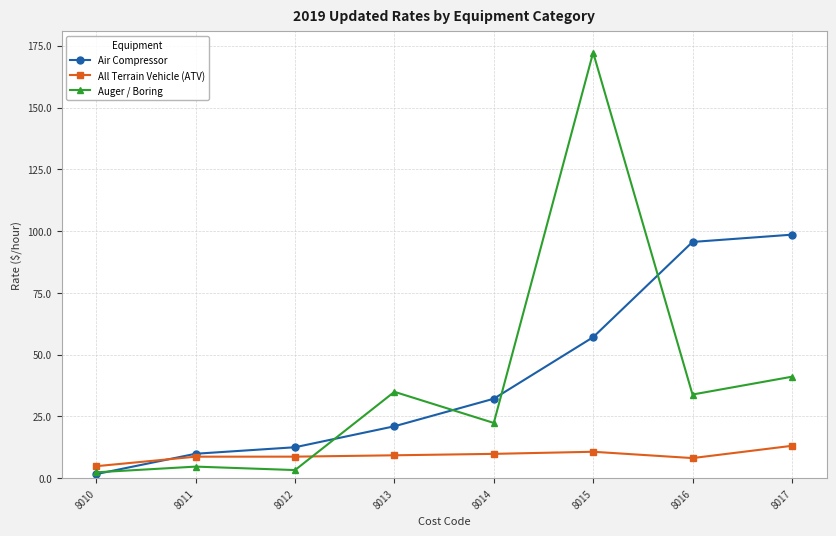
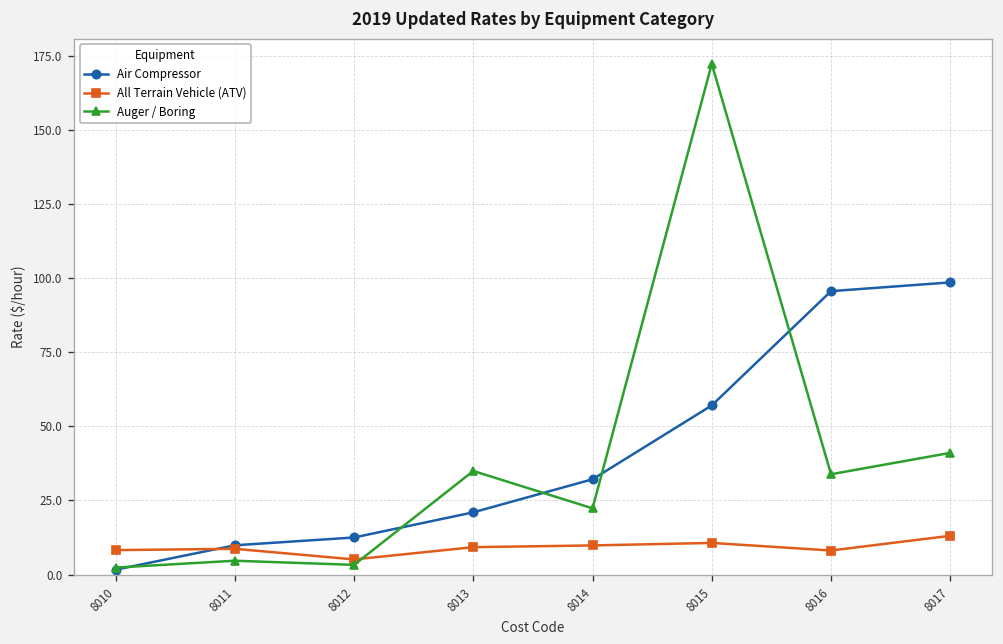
All Terrain Vehicle (ATV), 8010: 5 -> 8
All Terrain Vehicle (ATV), 8012: 9 -> 5
